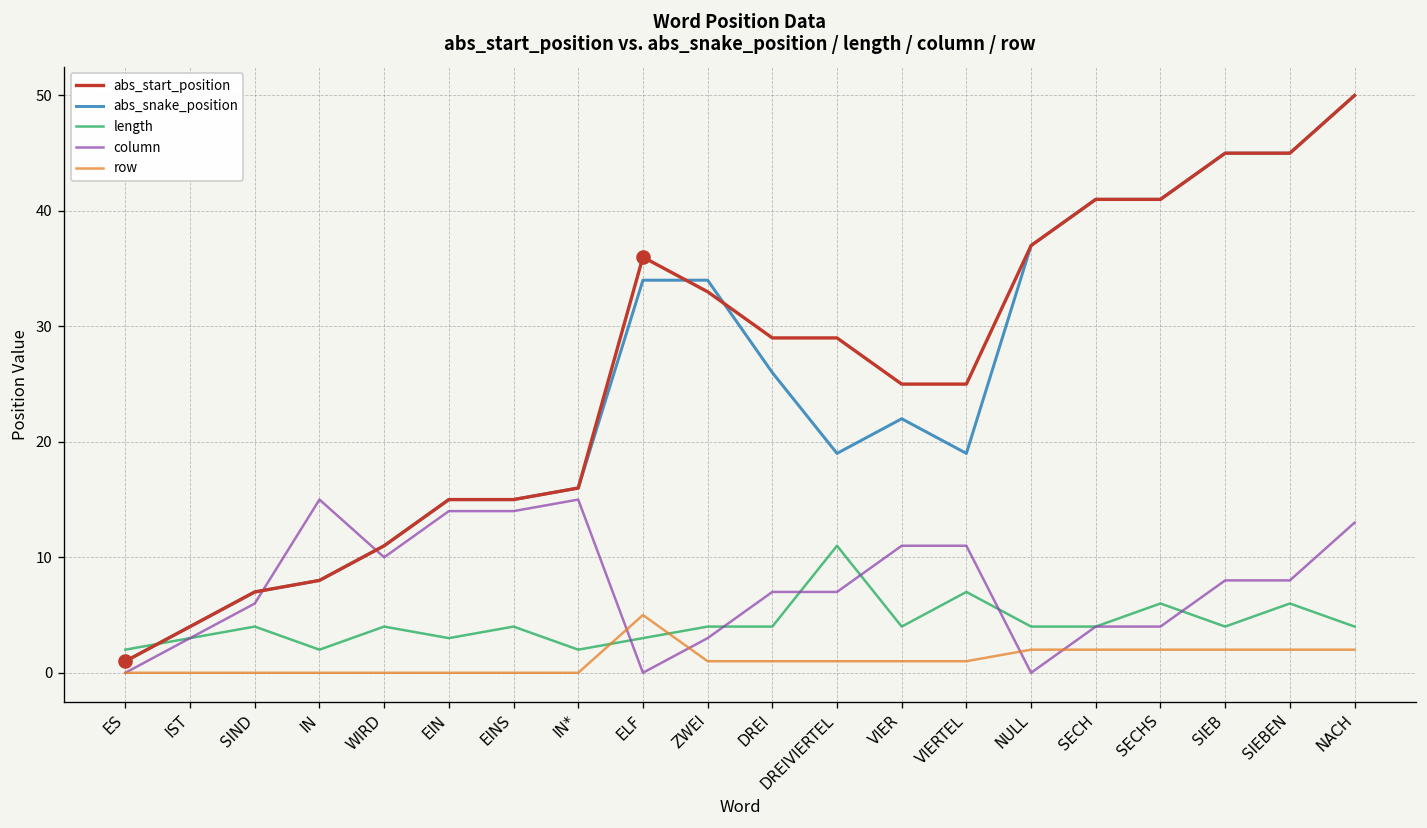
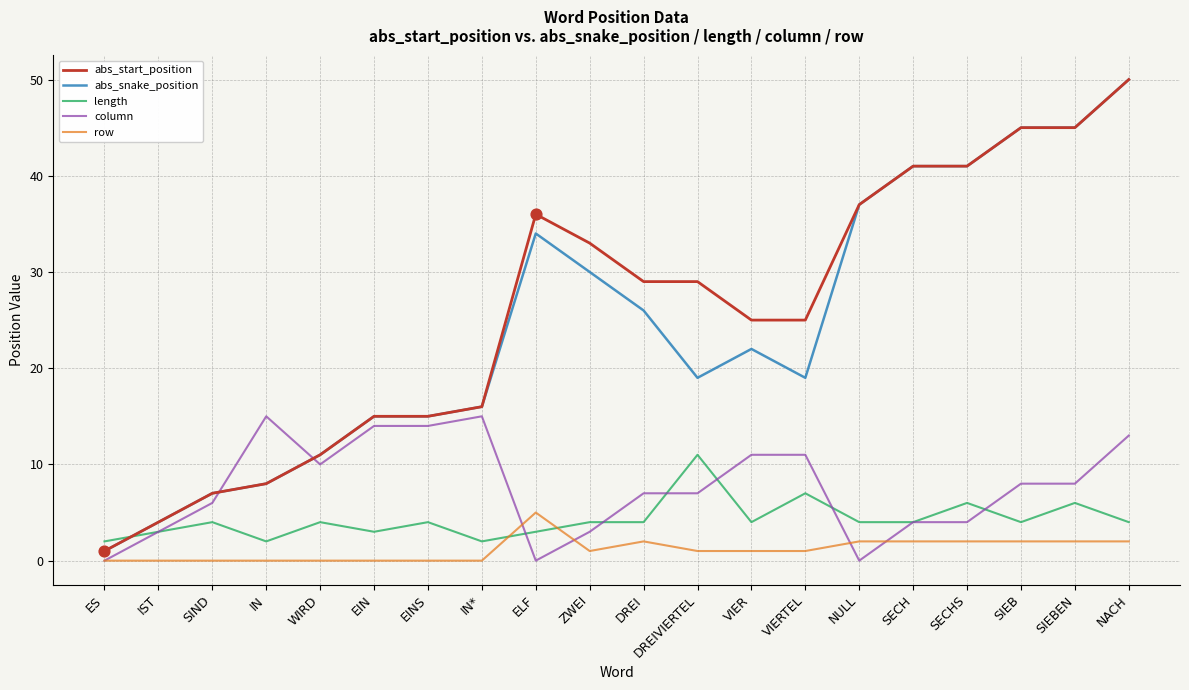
abs_snake_position, ZWEI: 34 -> 30
row, DREI: 1 -> 2
